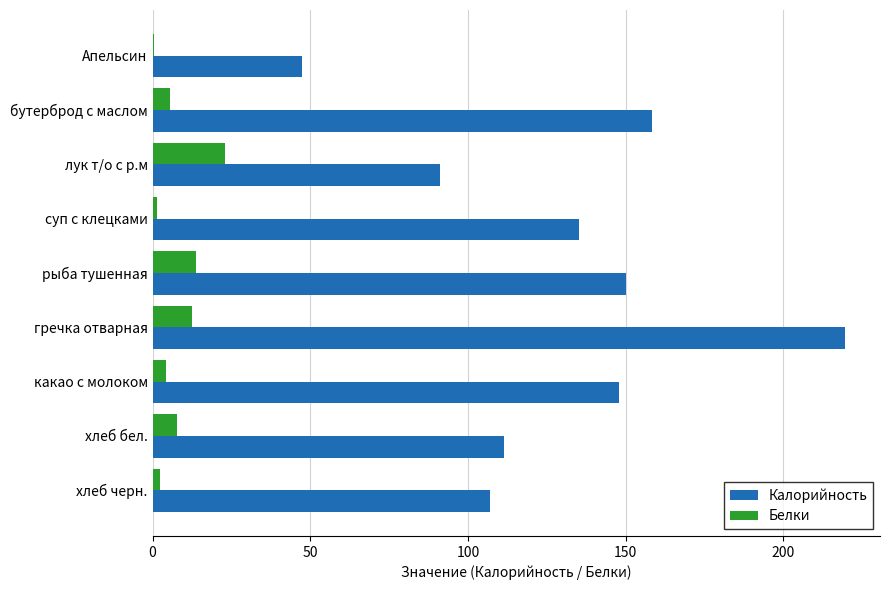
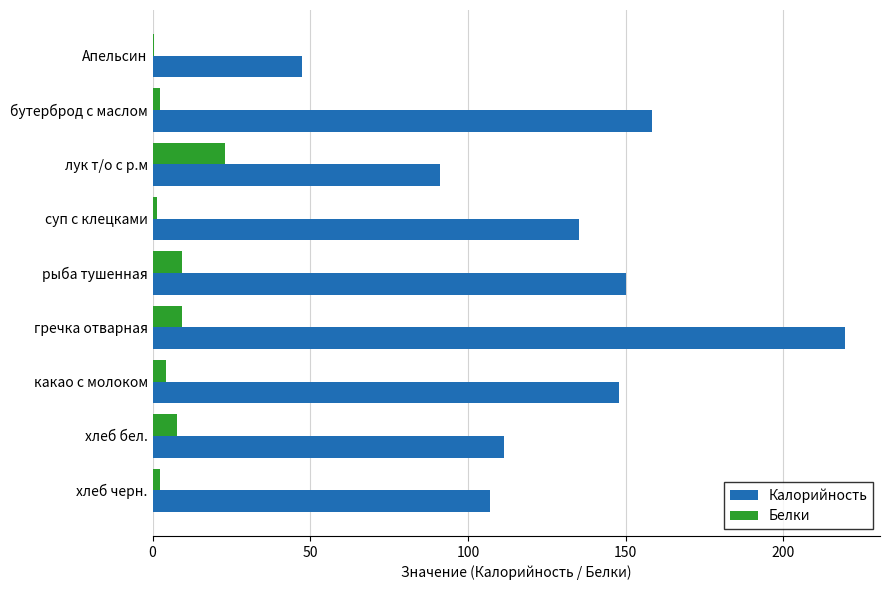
Белки, бутерброд с маслом: 5 -> 2
Белки, рыба тушенная: 14 -> 9
Белки, гречка отварная: 12 -> 9
